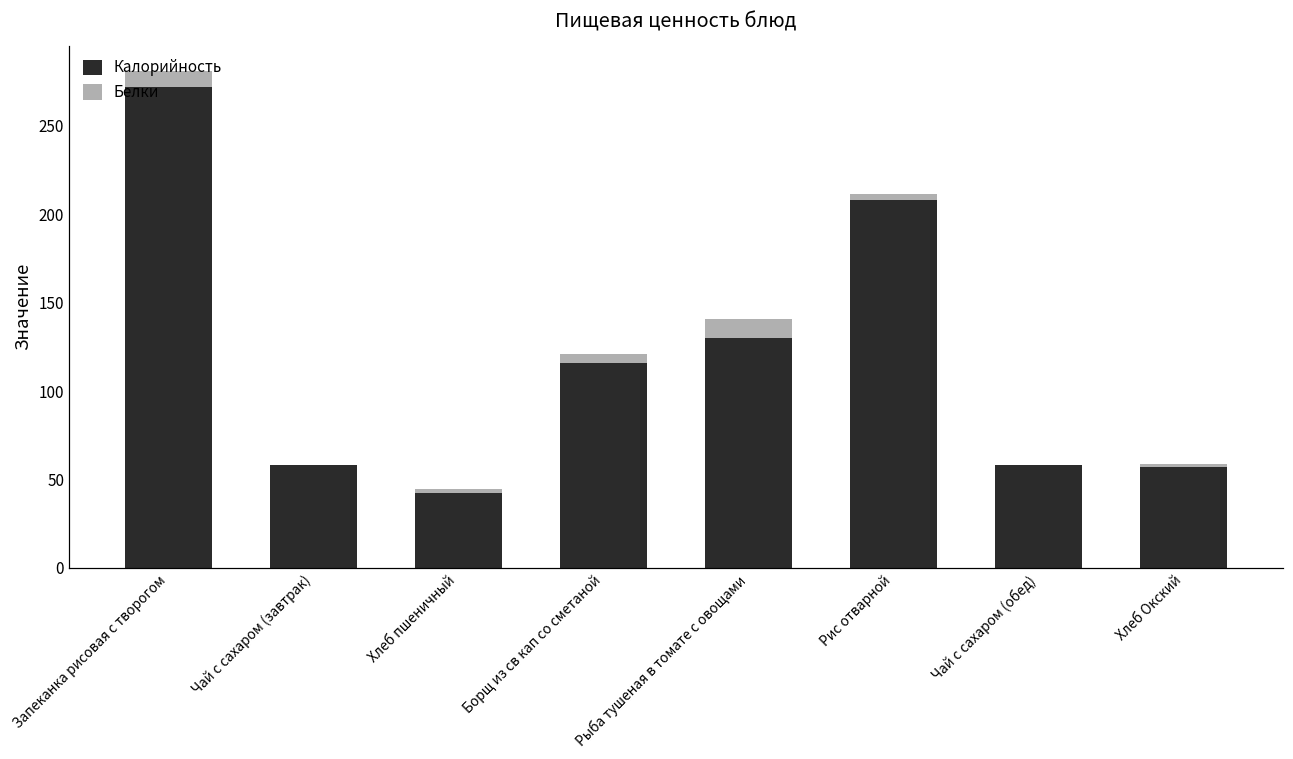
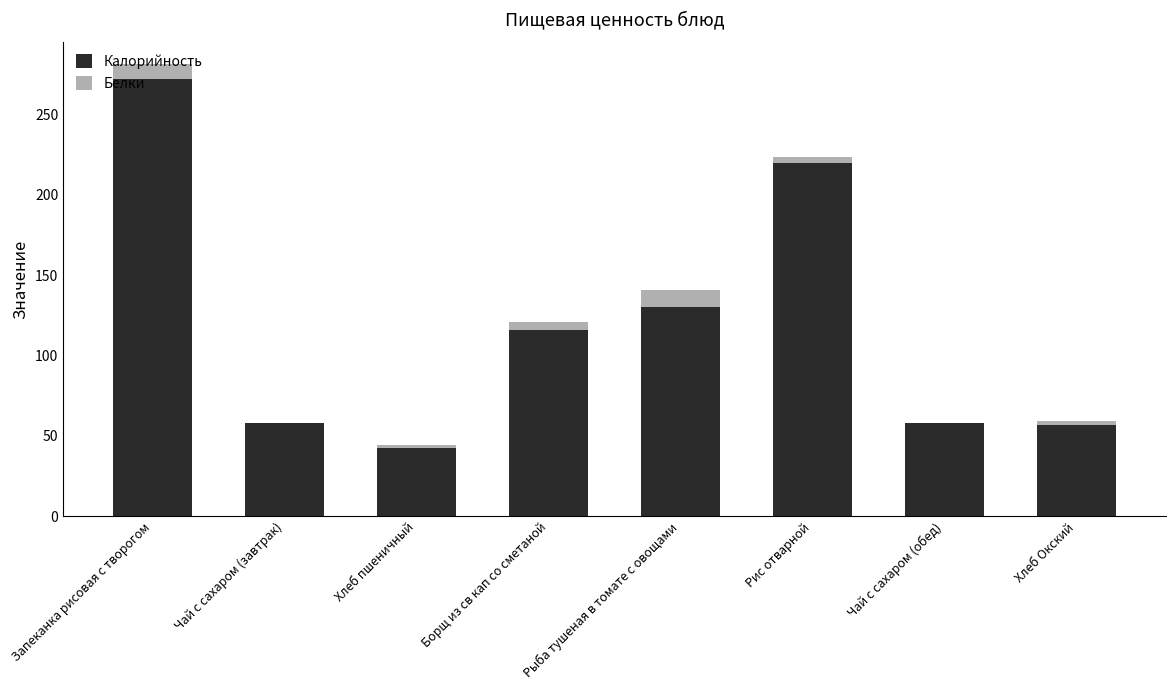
Калорийность, Рис отварной: 208 -> 220
